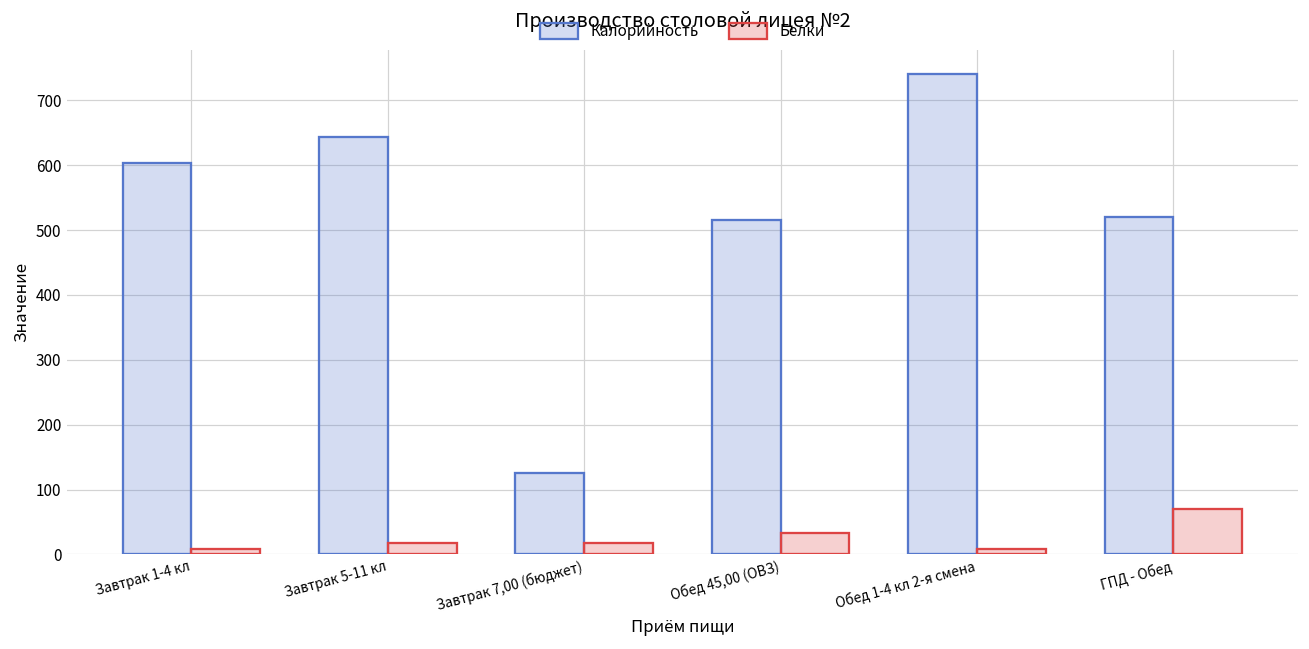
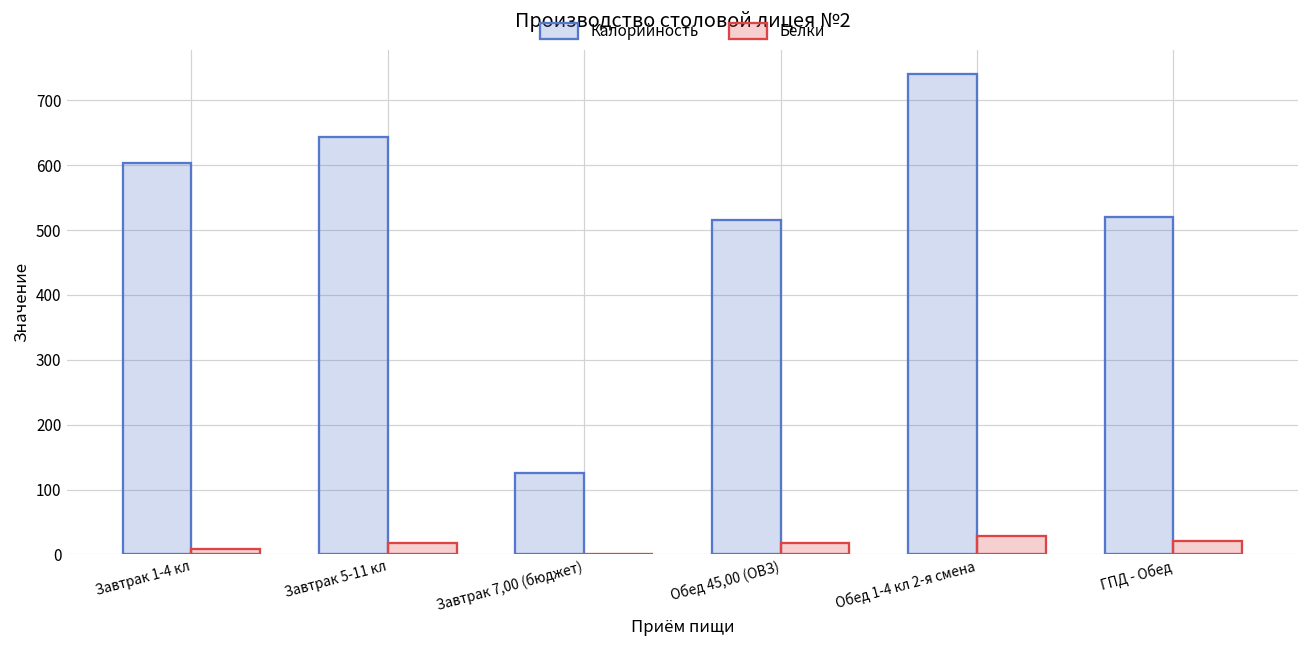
Белки, Завтрак 7,00 (бюджет): 20 -> 0
Белки, Обед 45,00 (ОВЗ): 30 -> 20
Белки, Обед 1-4 кл 2-я смена: 10 -> 30
Белки, ГПД - Обед: 70 -> 20
